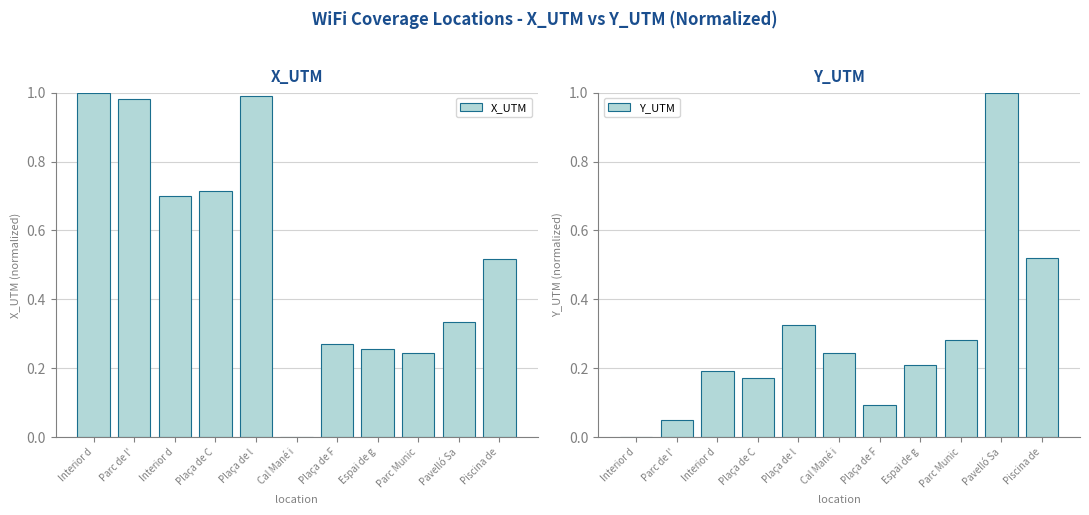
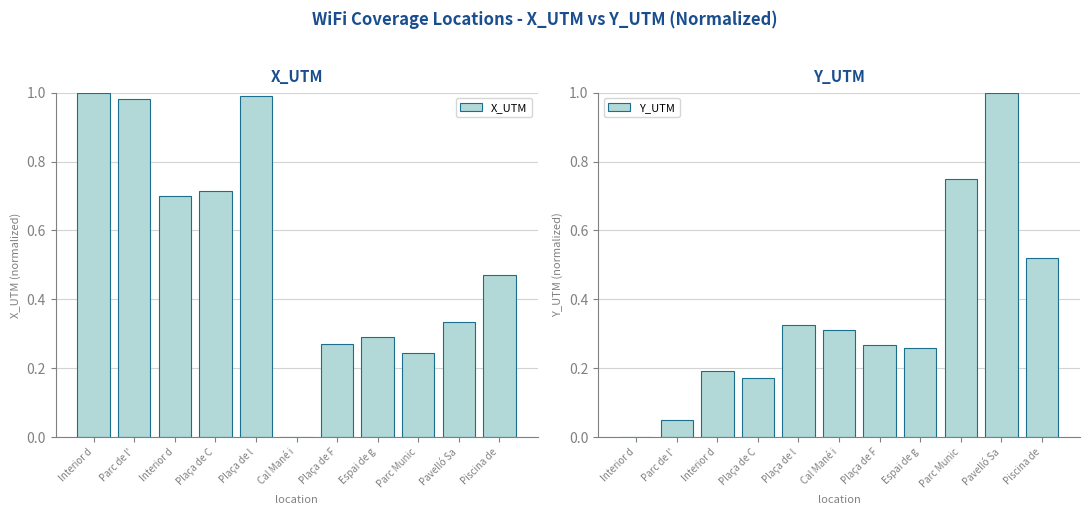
X_UTM, Espai de g: 0.26 -> 0.29
X_UTM, Piscina de: 0.52 -> 0.47
Y_UTM, Cal Mané i: 0.25 -> 0.31
Y_UTM, Plaça de F: 0.09 -> 0.27
Y_UTM, Espai de g: 0.21 -> 0.26
Y_UTM, Parc Munic: 0.28 -> 0.75
